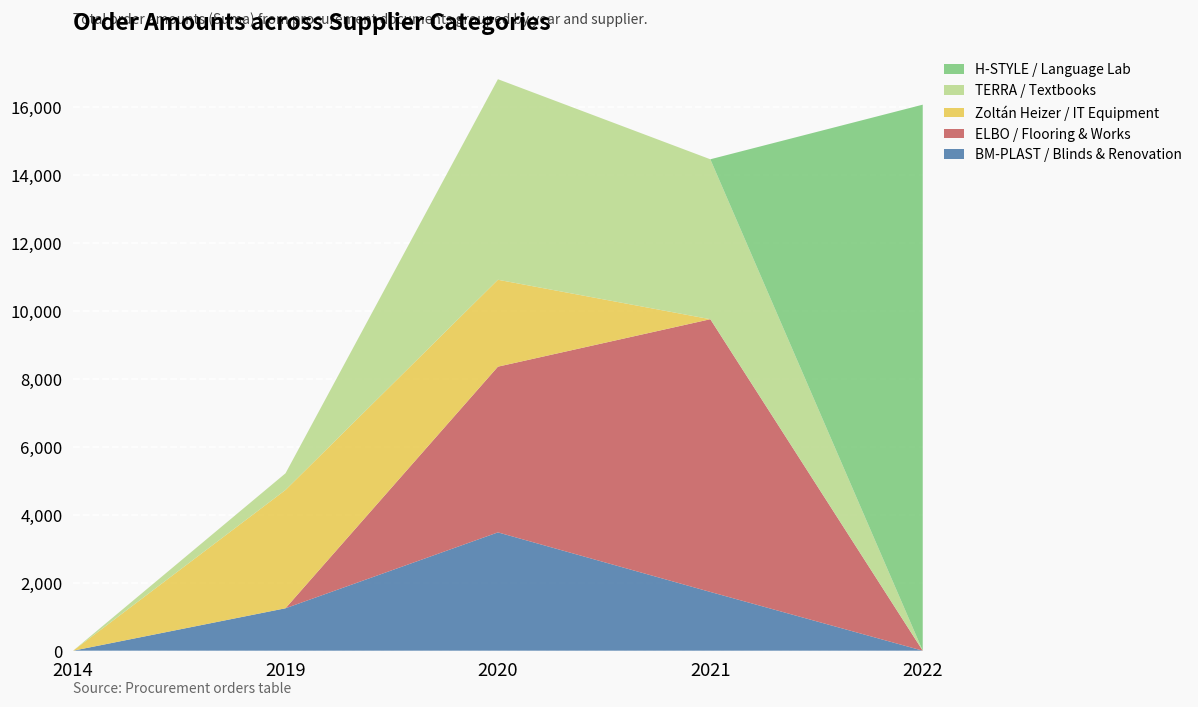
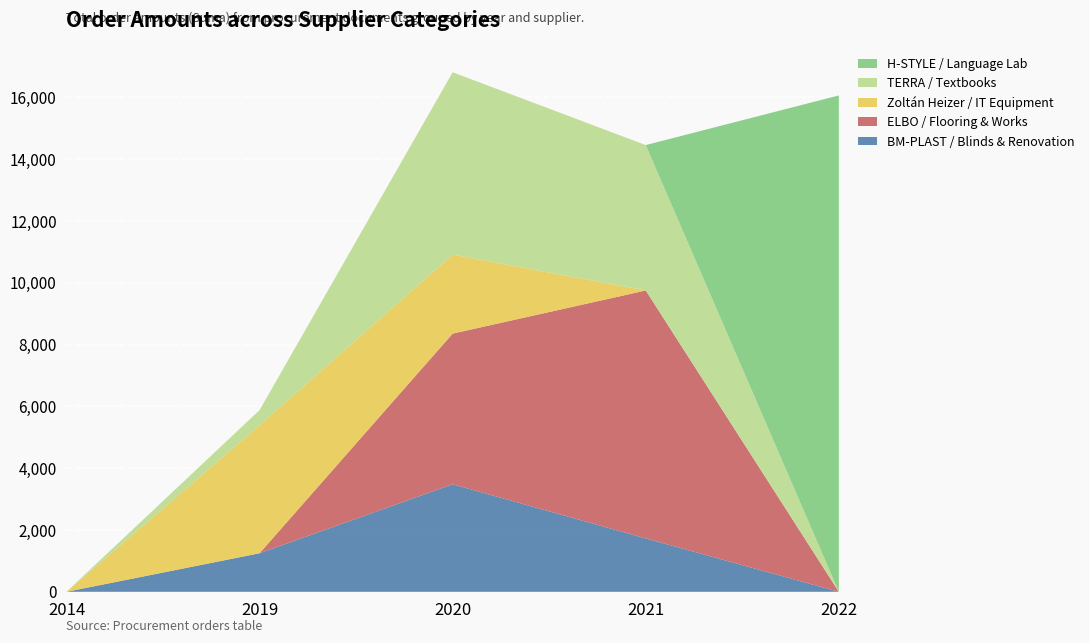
Zoltán Heizer / IT Equipment, 2019: 3,500 -> 4,100
